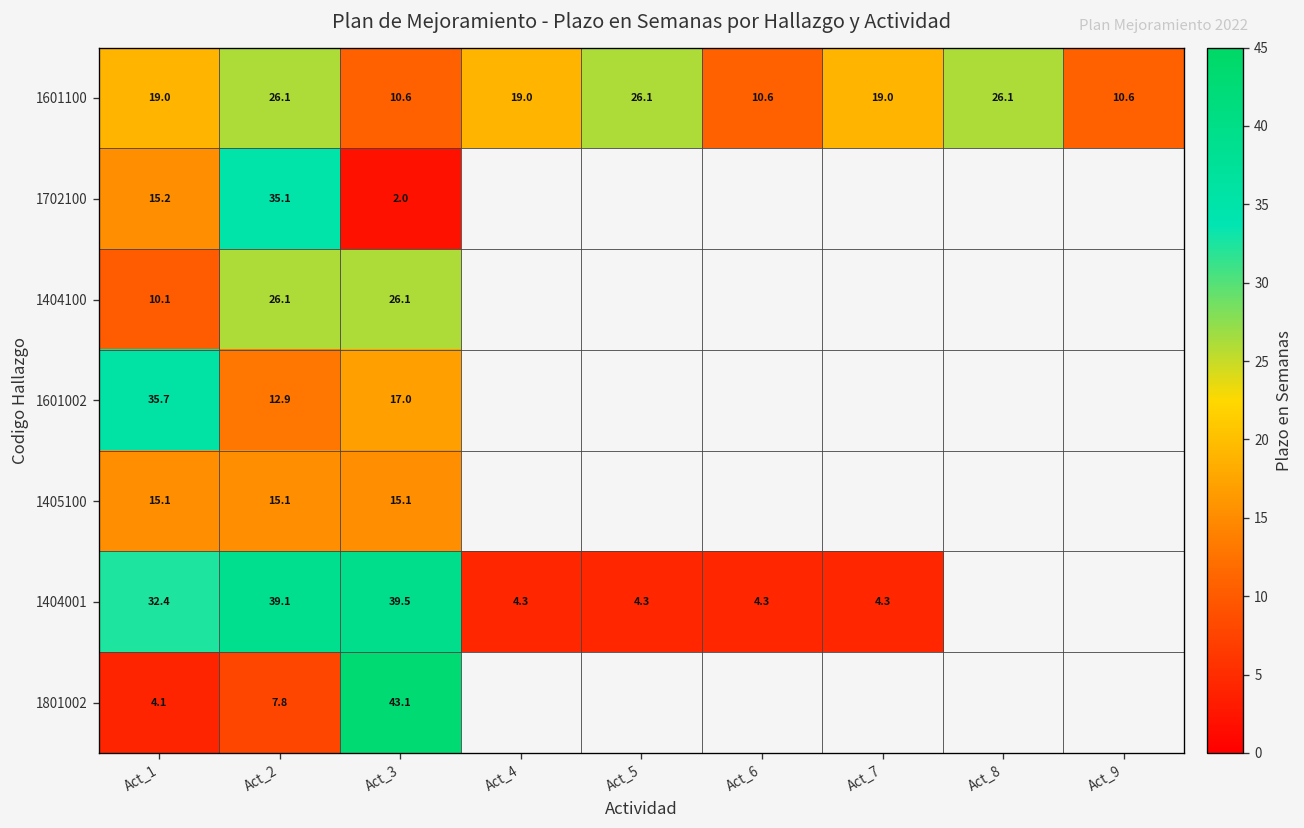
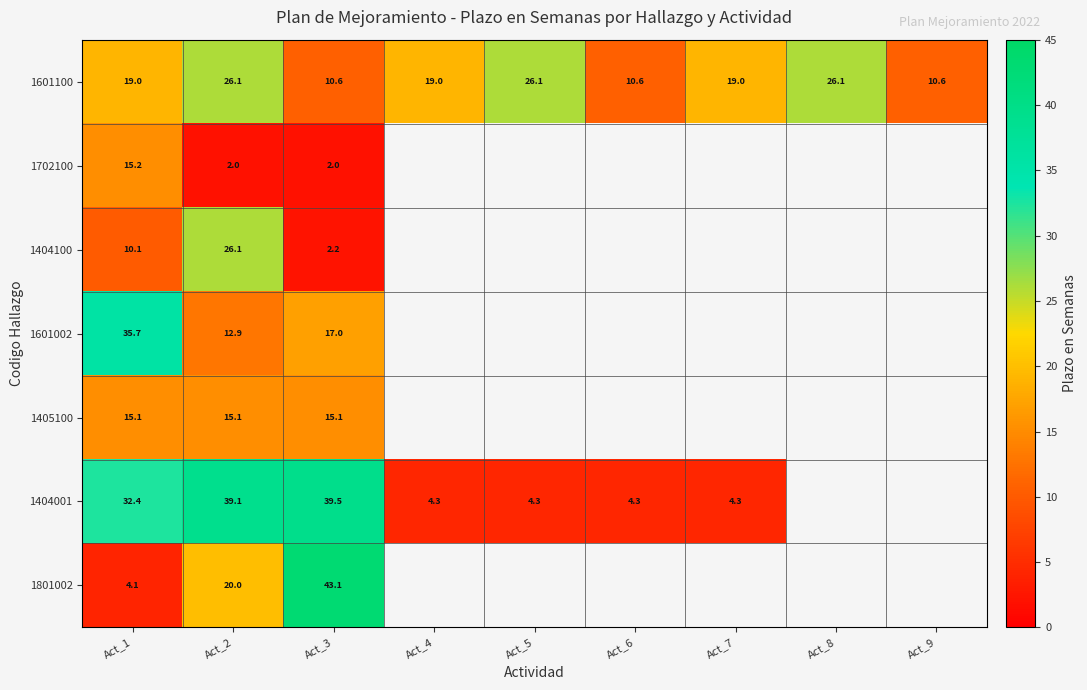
1702100, Act_2: 35.1 -> 2.0
1404100, Act_3: 26.1 -> 2.2
1801002, Act_2: 7.8 -> 20.0
